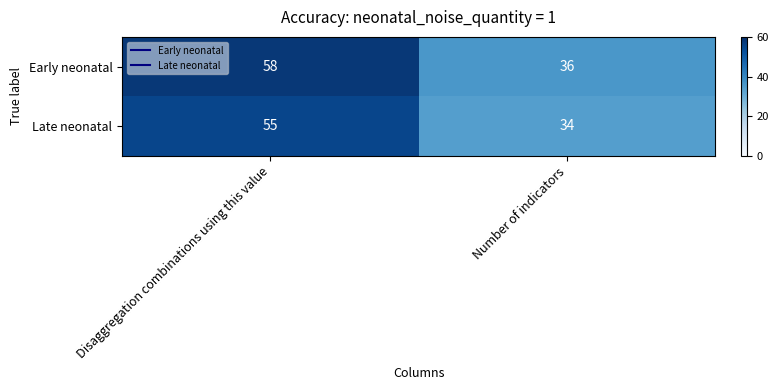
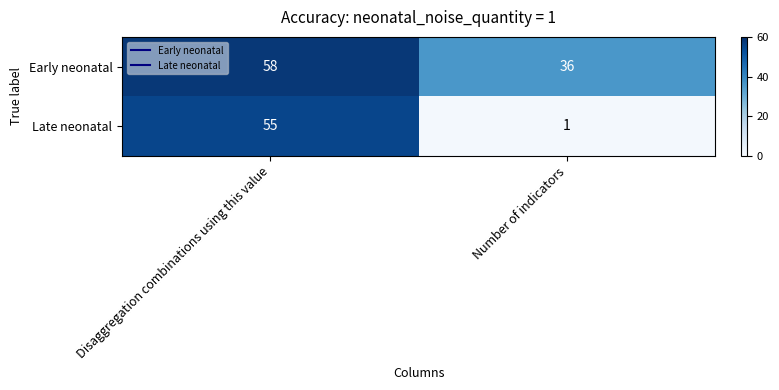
Late neonatal, Number of indicators: 34 -> 1
